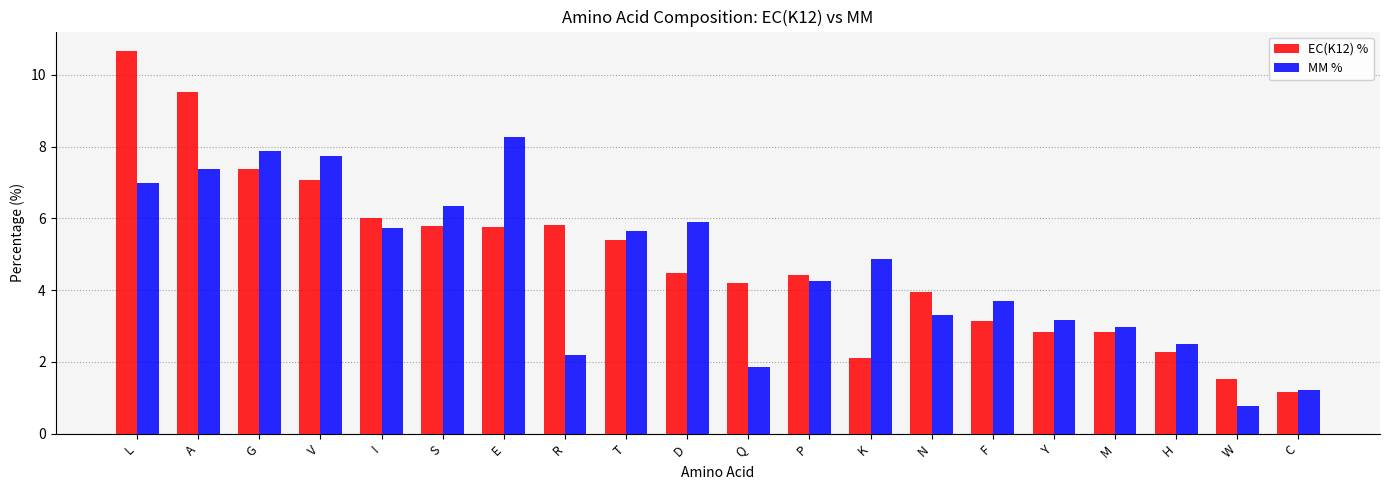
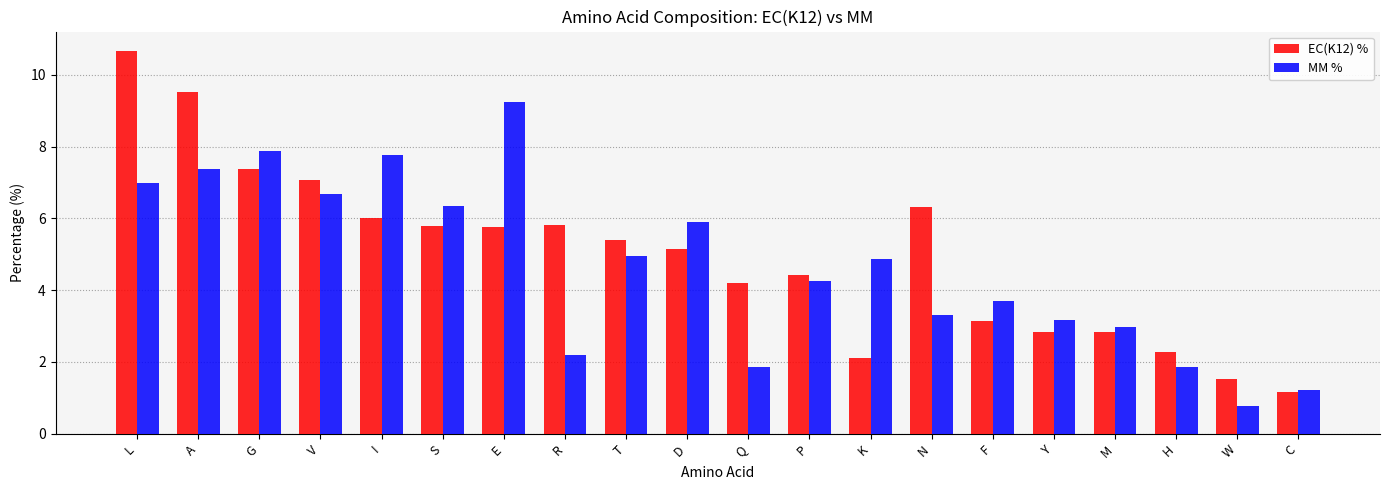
MM %, V: 7.8 -> 6.7
MM %, I: 5.7 -> 7.8
MM %, E: 8.3 -> 9.2
MM %, T: 5.7 -> 4.9
EC(K12) %, D: 4.5 -> 5.1
EC(K12) %, N: 3.9 -> 6.3
MM %, H: 2.5 -> 1.9
